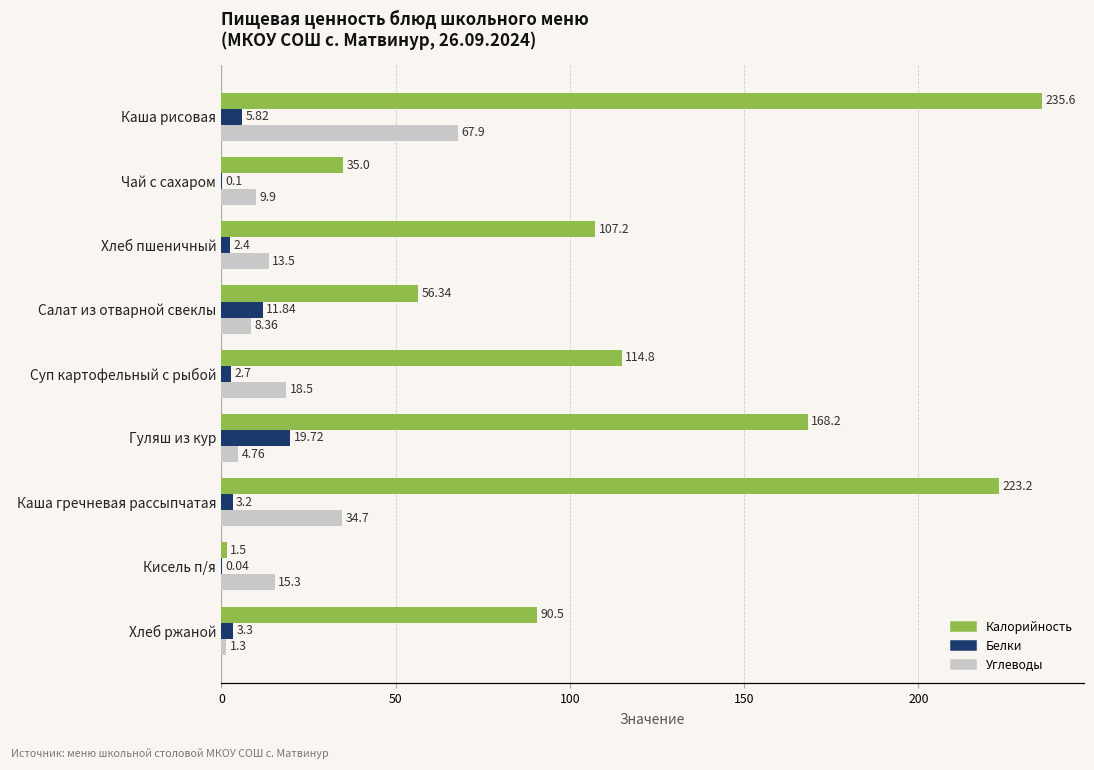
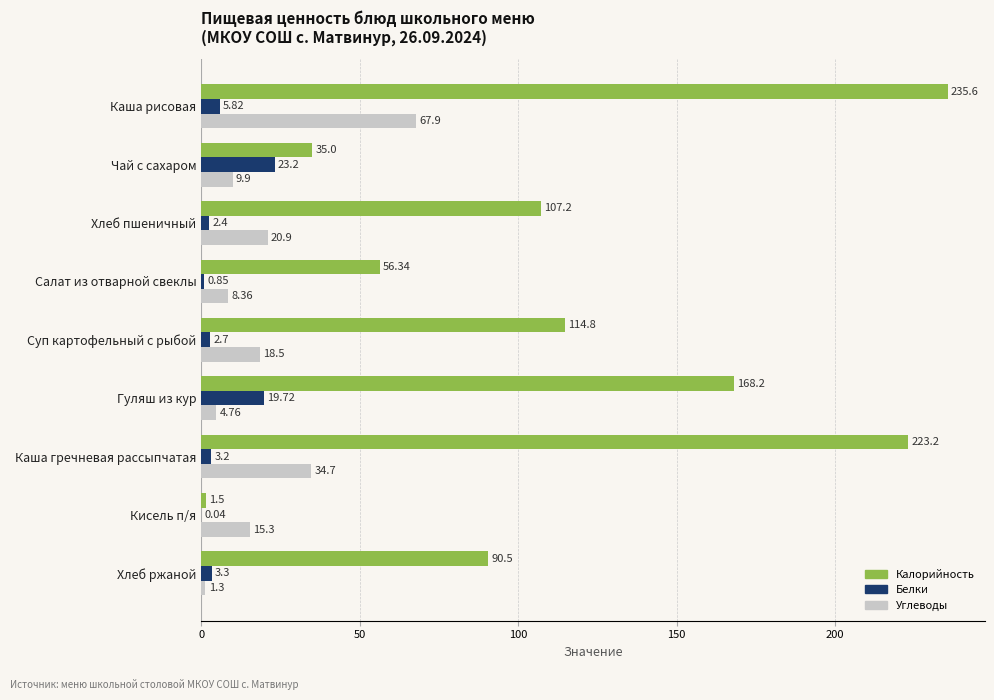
Белки, Чай с сахаром: 0.1 -> 23.2
Углеводы, Хлеб пшеничный: 13.5 -> 20.9
Белки, Салат из отварной свеклы: 11.84 -> 0.85
